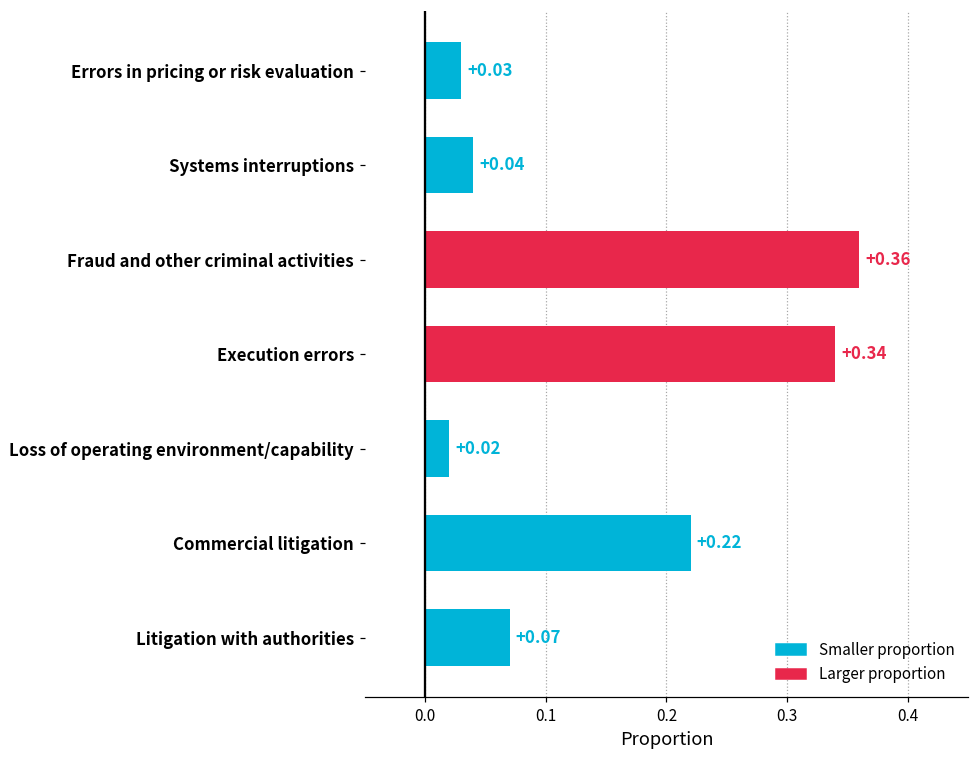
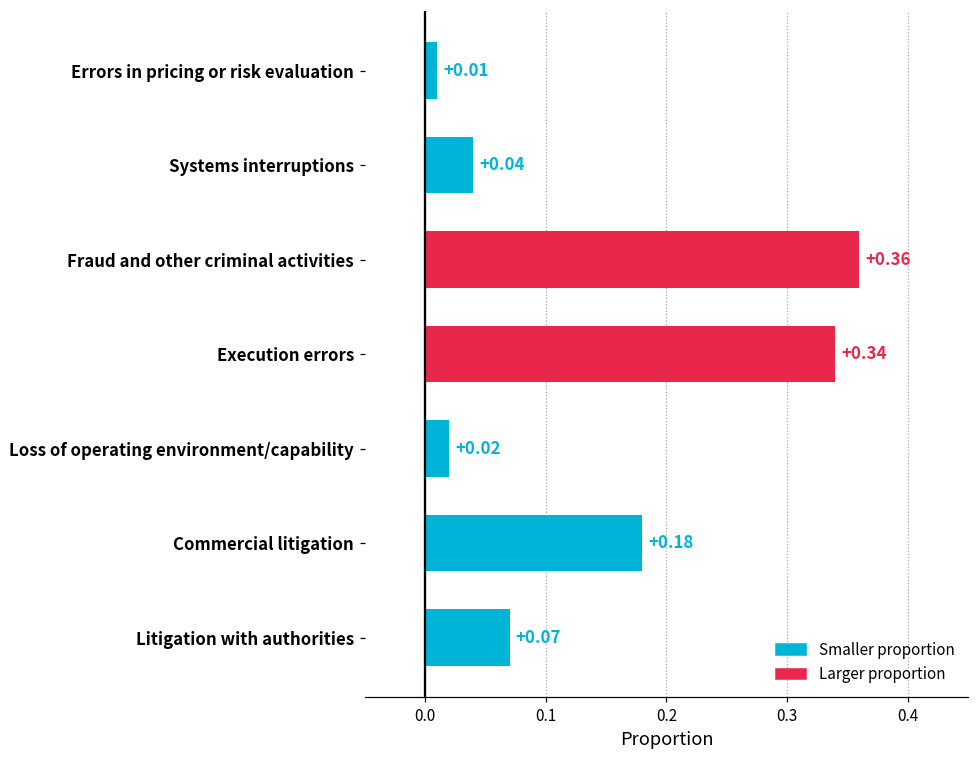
Errors in pricing or risk evaluation: +0.03 -> +0.01
Commercial litigation: +0.22 -> +0.18
